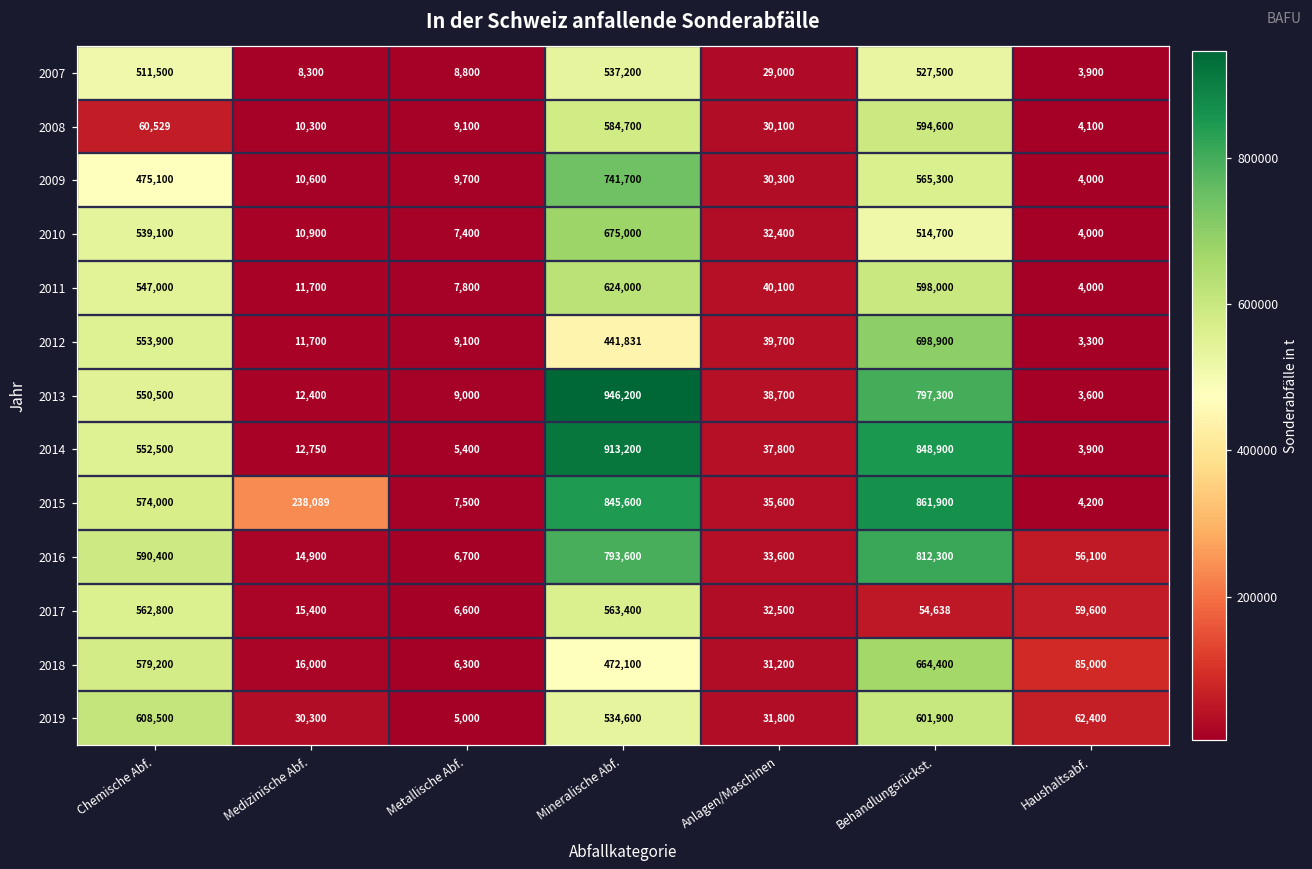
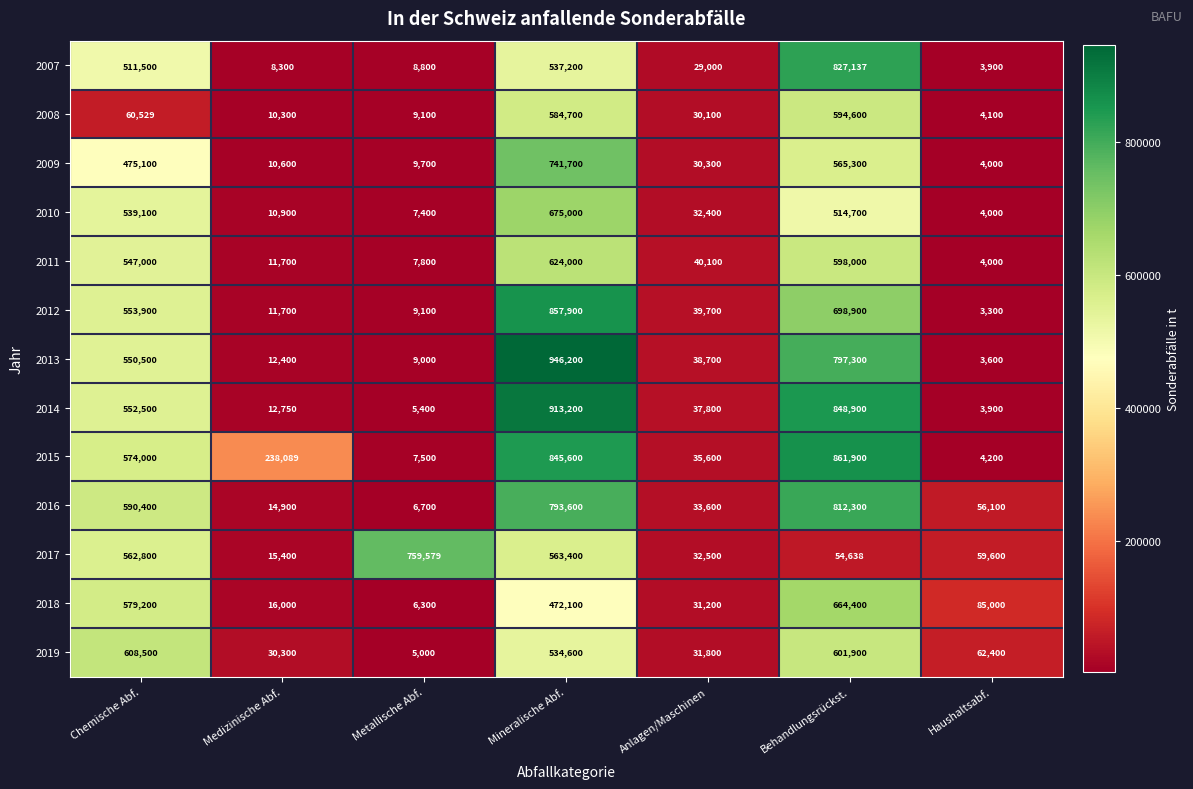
2007, Behandlungsrückst.: 527,500 -> 827,137
2012, Mineralische Abf.: 441,831 -> 857,900
2017, Metallische Abf.: 6,600 -> 759,579
